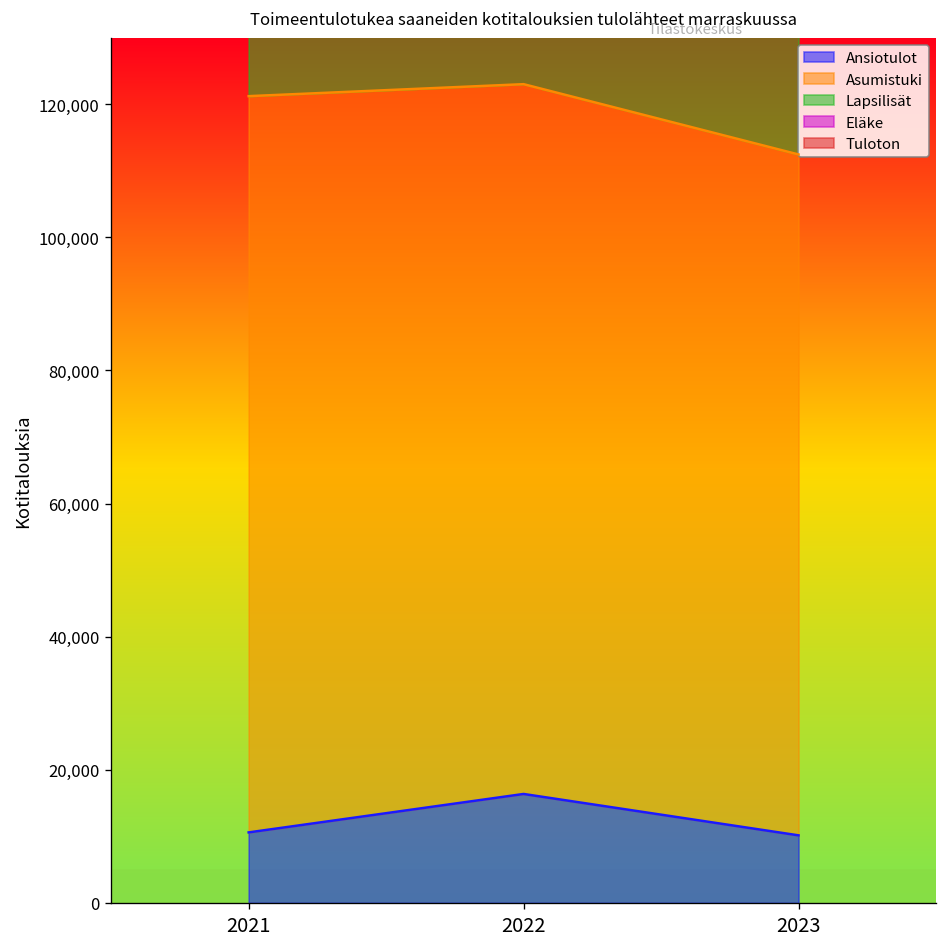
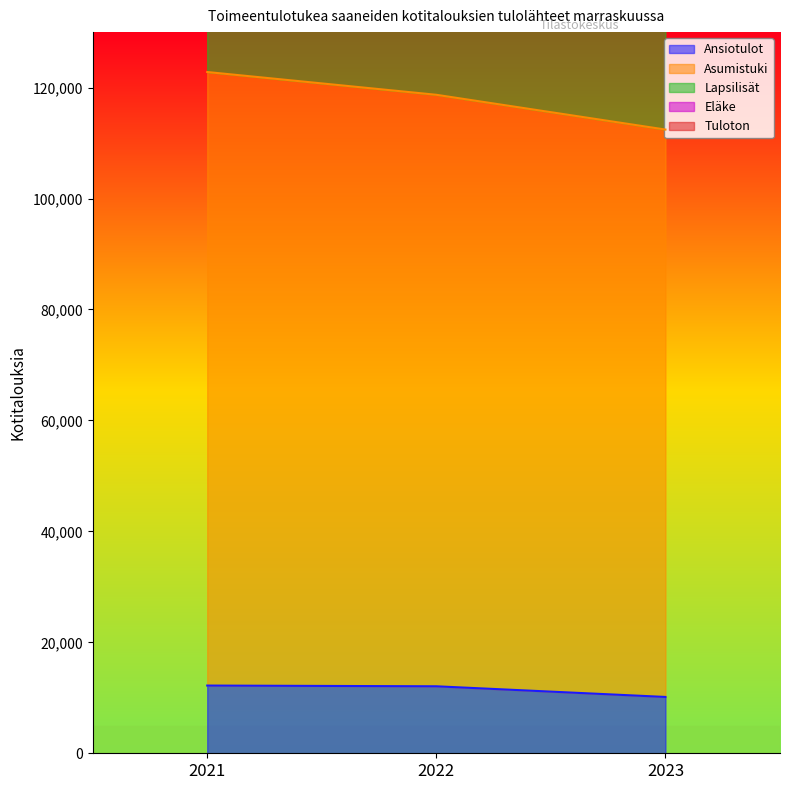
Ansiotulot, 2021: 11,000 -> 12,000
Ansiotulot, 2022: 16,000 -> 12,000
